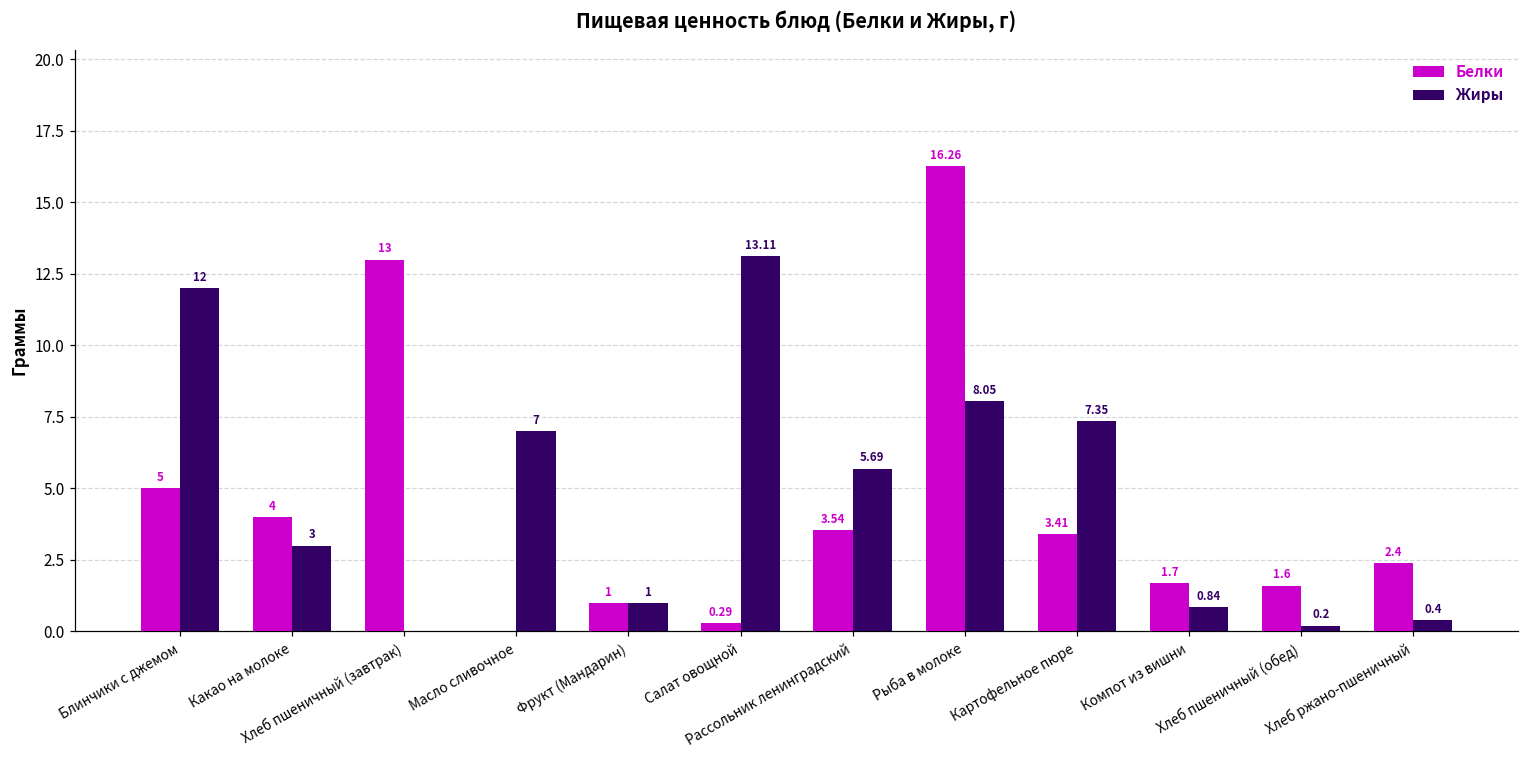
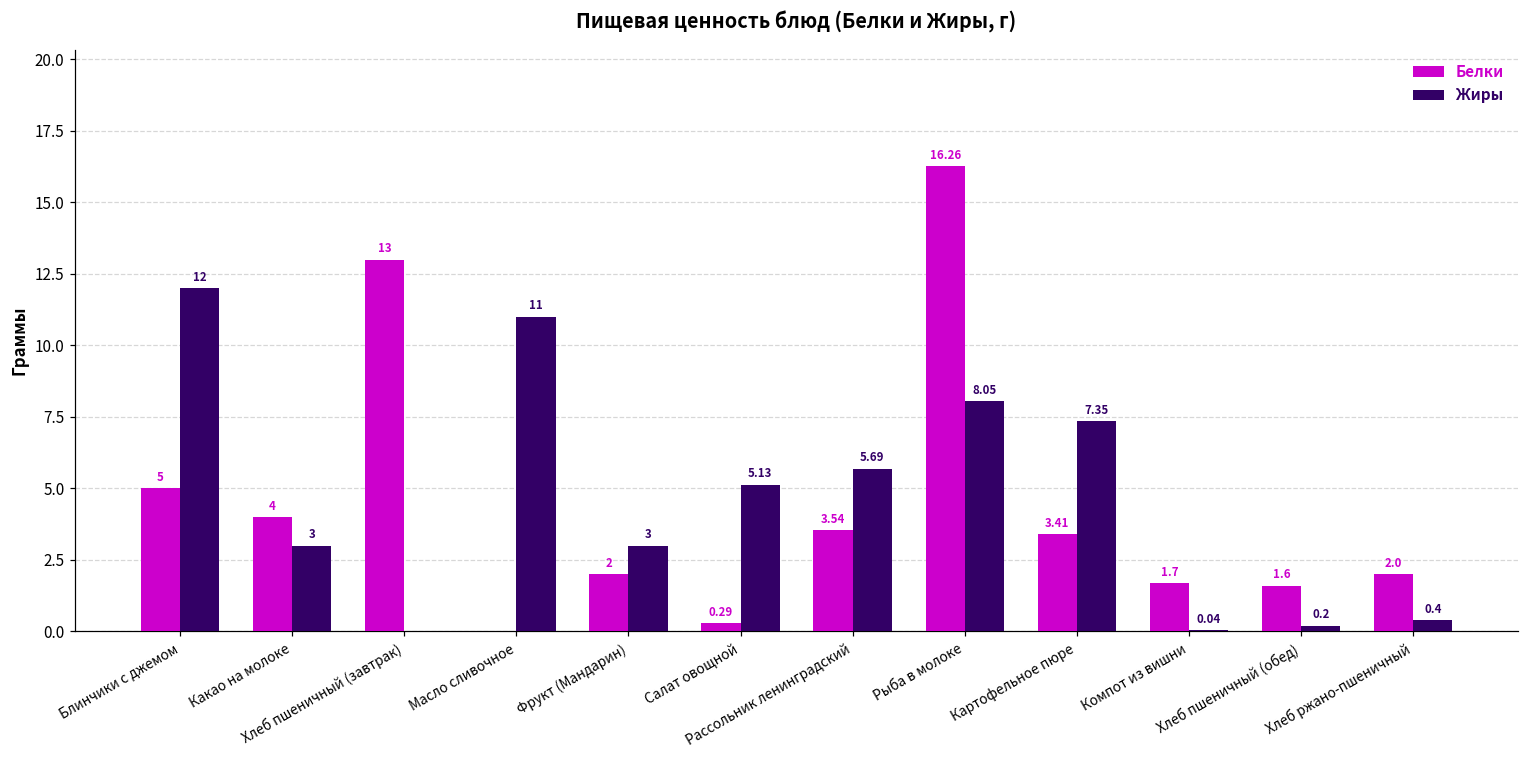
Жиры, Масло сливочное: 7 -> 11
Белки, Фрукт (Мандарин): 1 -> 2
Жиры, Фрукт (Мандарин): 1 -> 3
Жиры, Салат овощной: 13.11 -> 5.13
Жиры, Компот из вишни: 0.84 -> 0.04
Белки, Хлеб ржано-пшеничный: 2.4 -> 2.0
